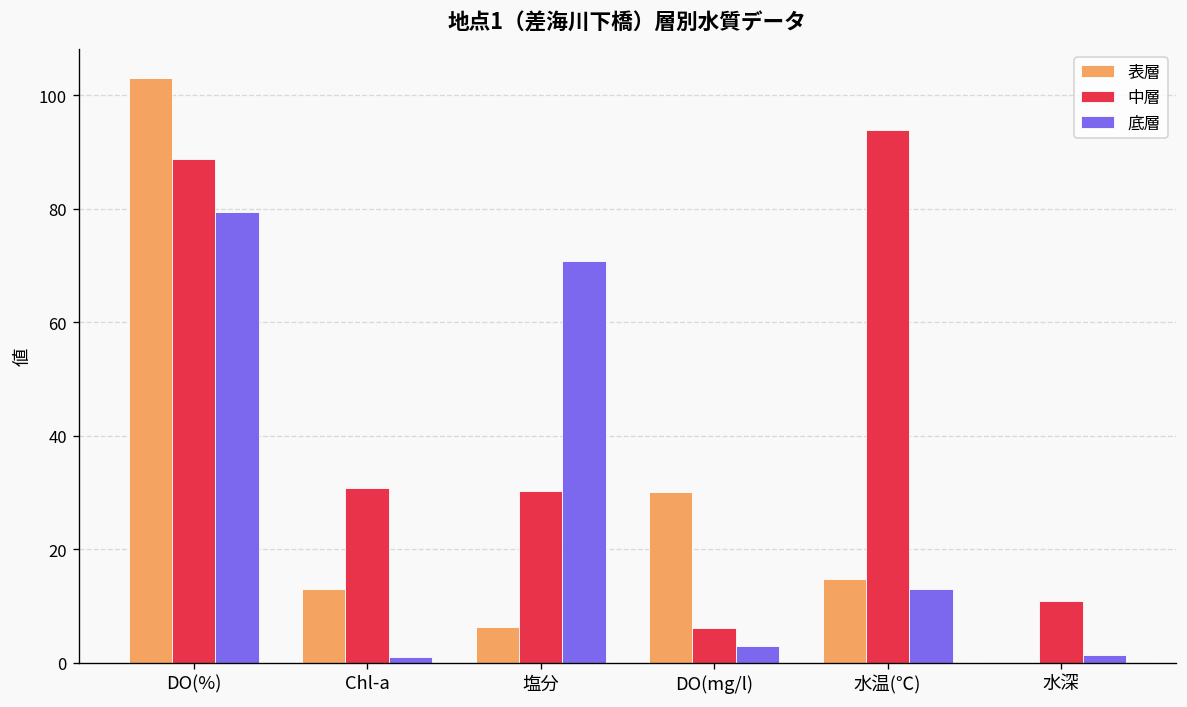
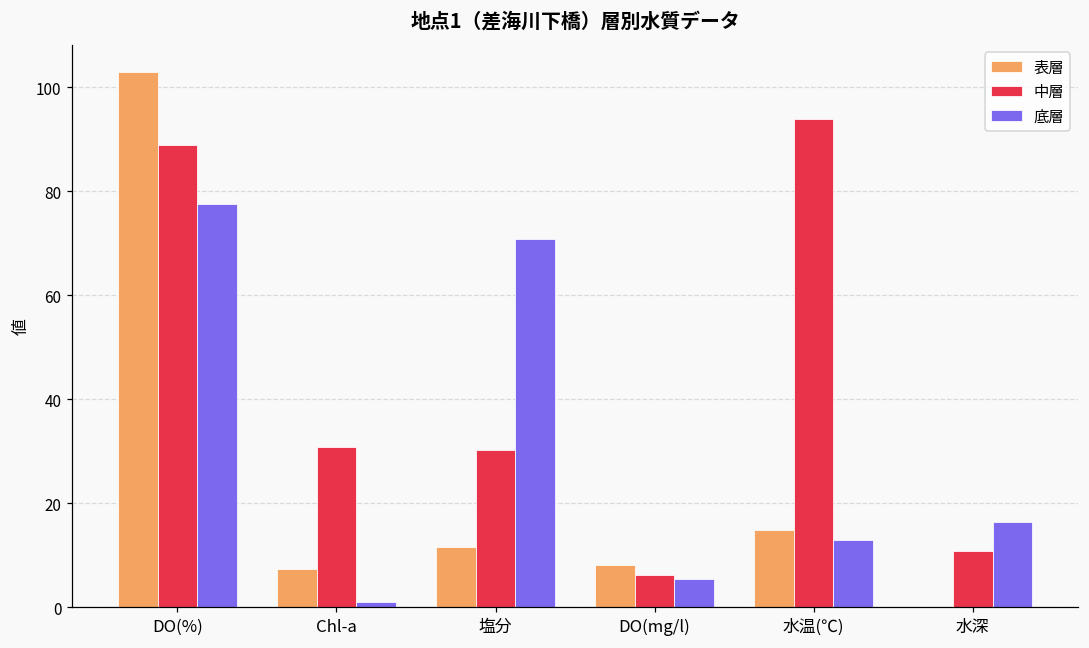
底層, DO(%): 79 -> 78
表層, Chl-a: 13 -> 7
表層, 塩分: 6 -> 12
表層, DO(mg/l): 30 -> 8
底層, DO(mg/l): 3 -> 5
底層, 水深: 1 -> 16
